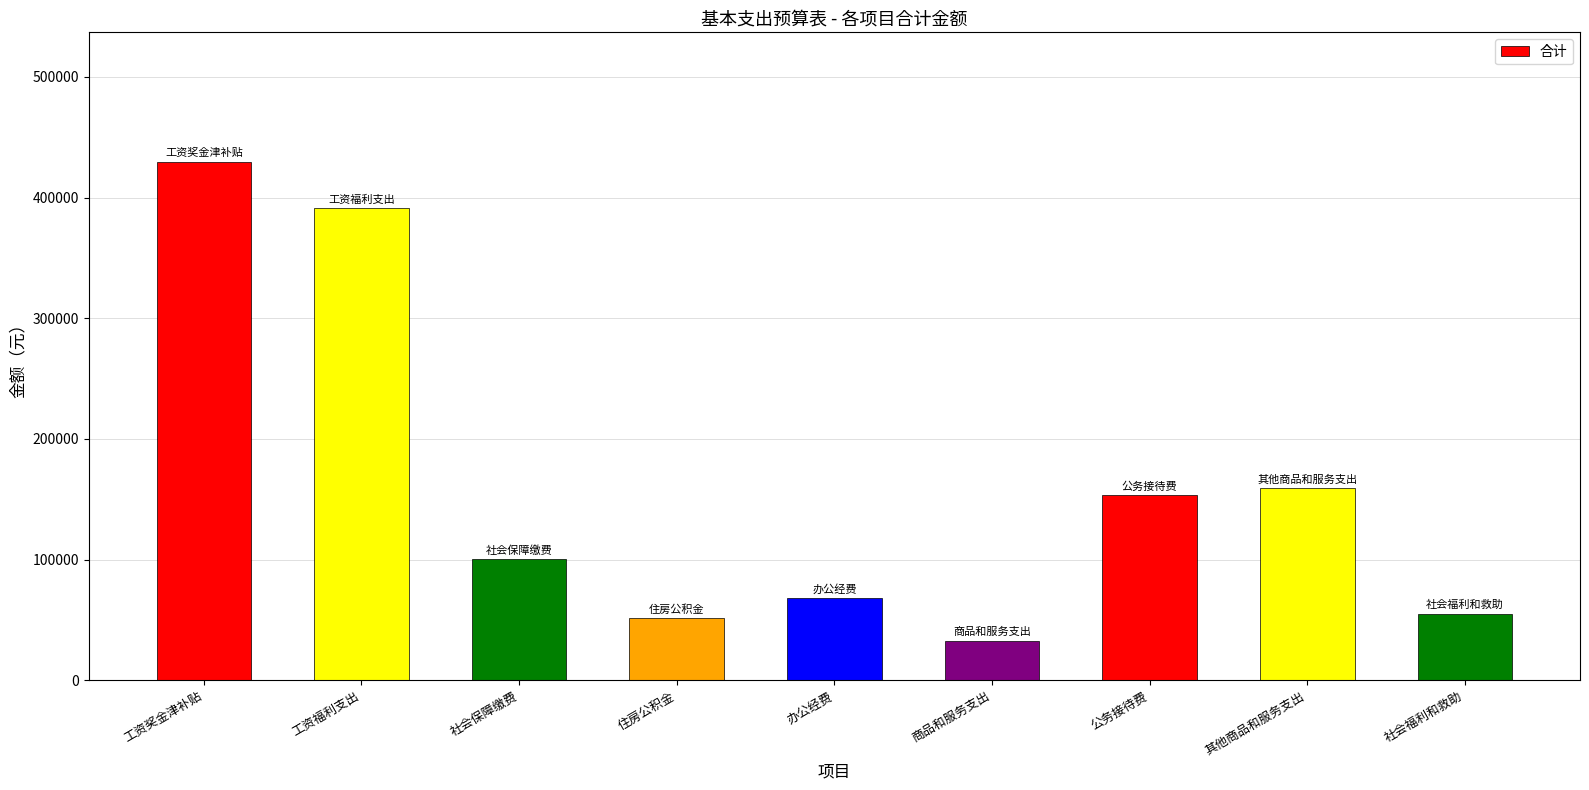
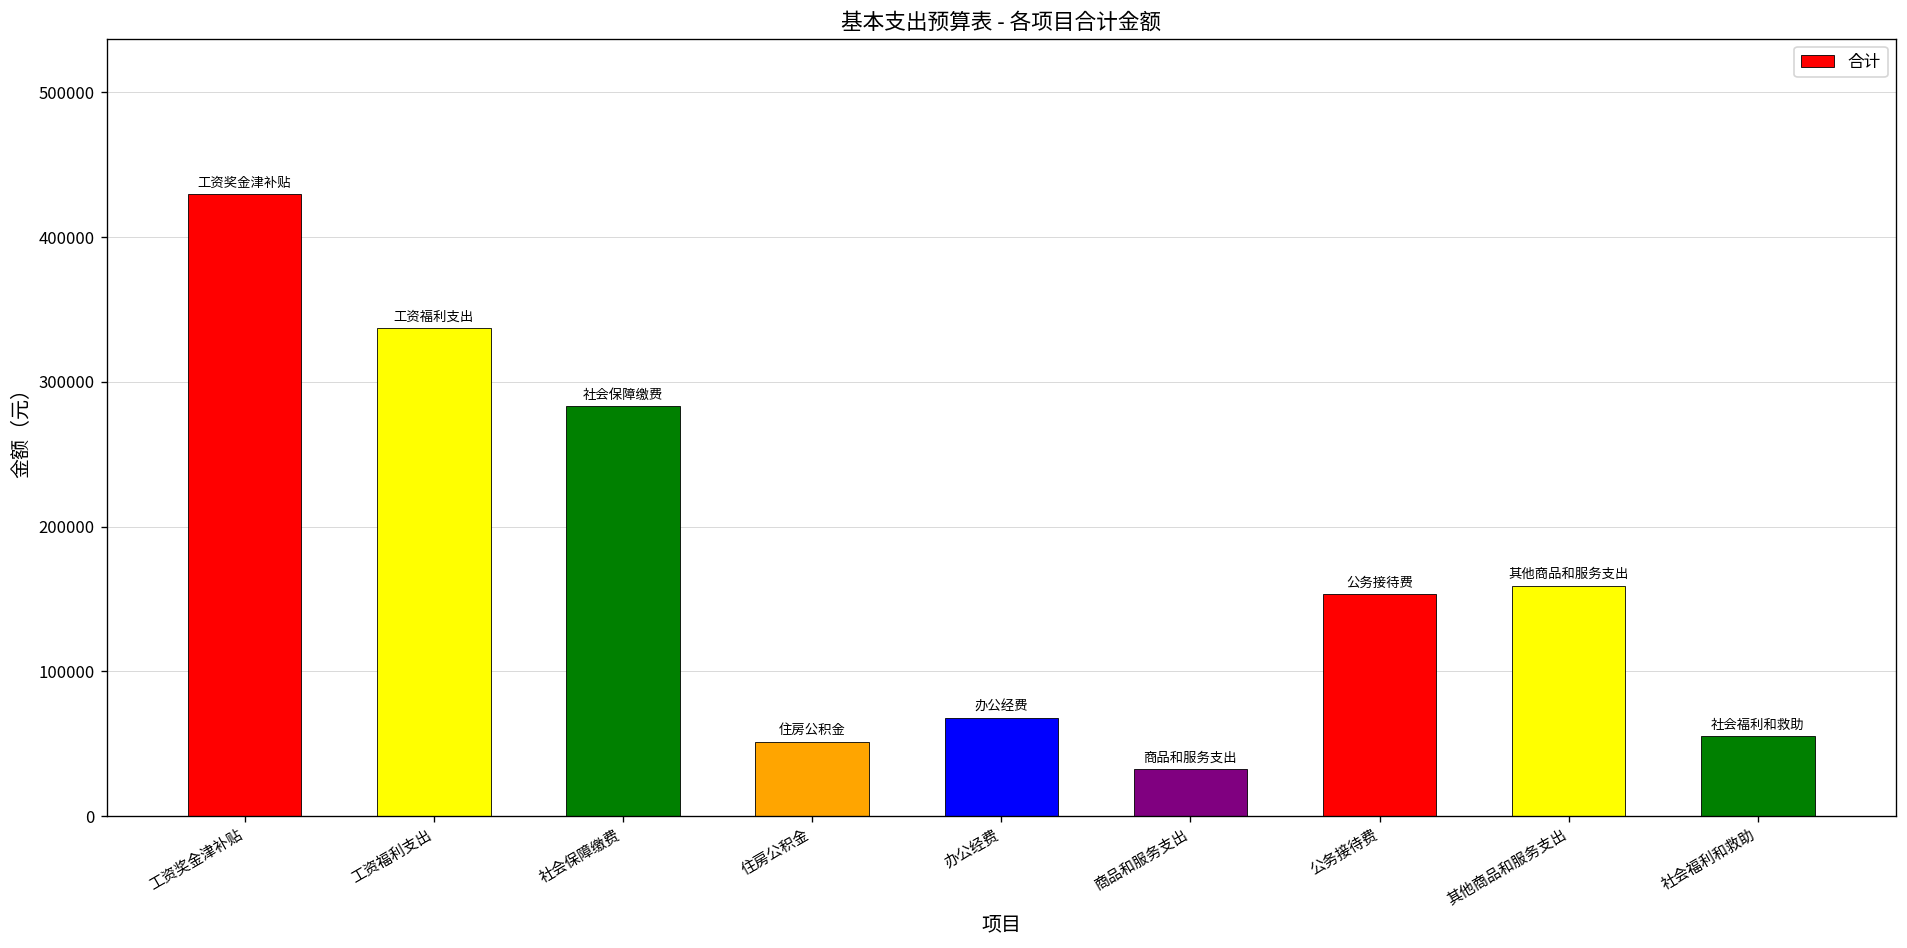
工资福利支出: 391000 -> 337000
社会保障缴费: 100000 -> 283000
